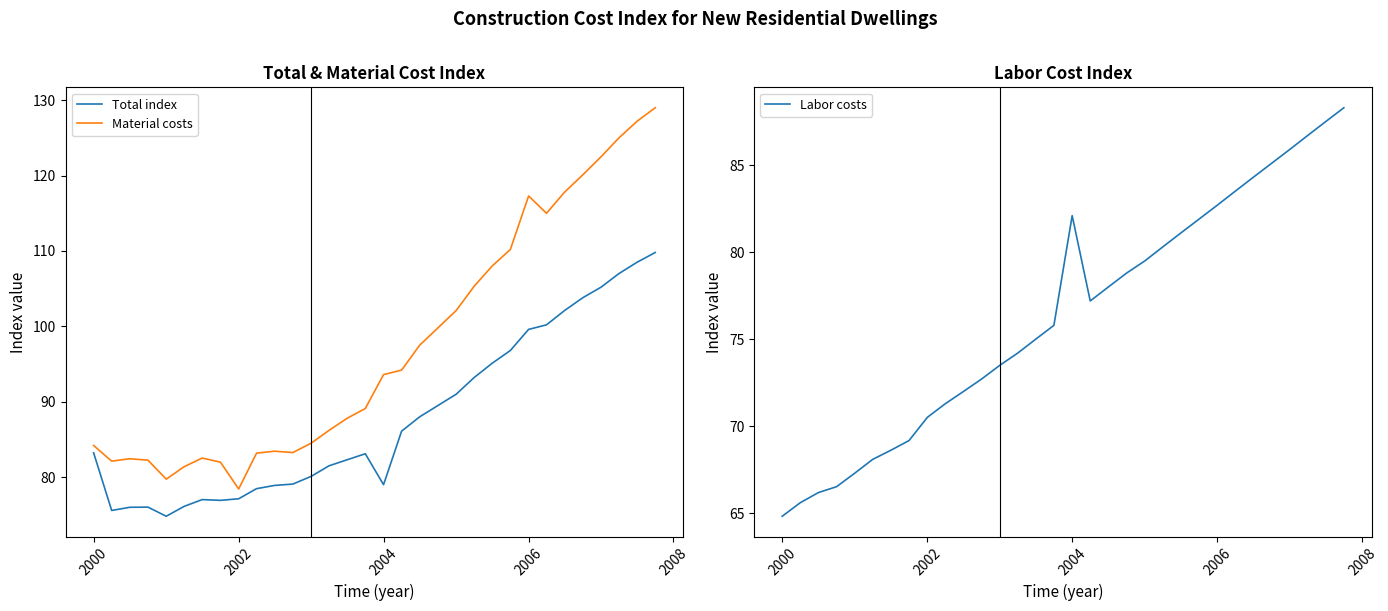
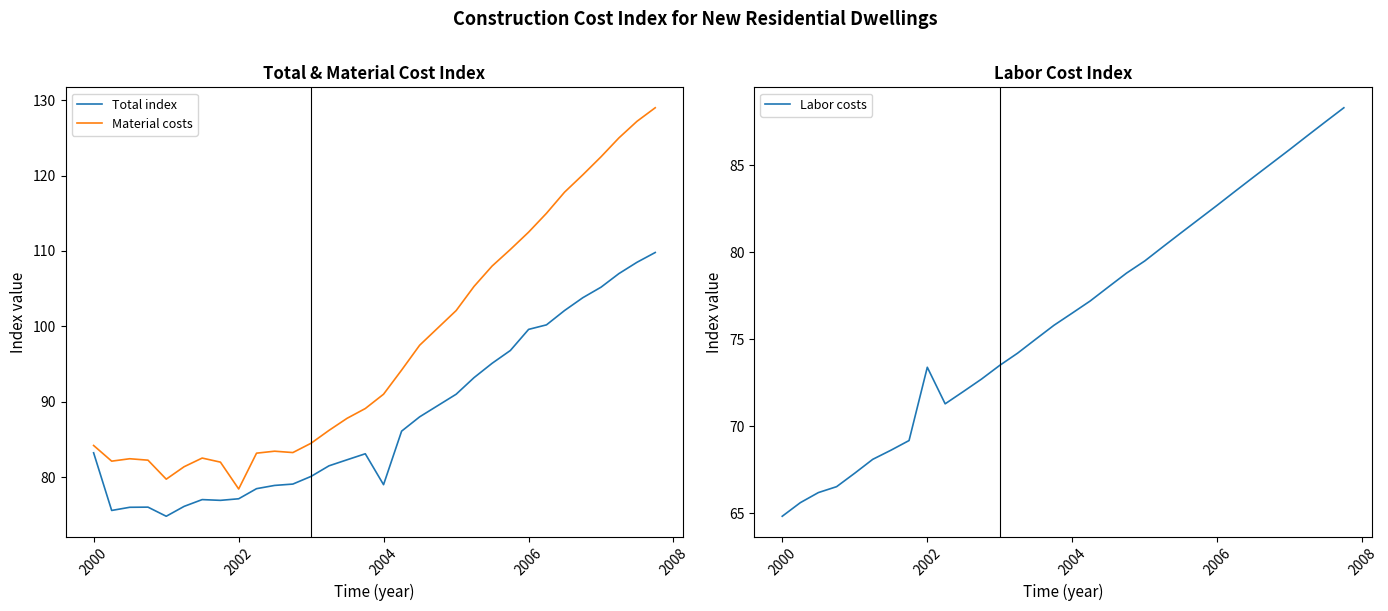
Total & Material Cost Index, Material costs, 2004: 94 -> 91
Total & Material Cost Index, Material costs, 2006: 117 -> 113
Labor Cost Index, 2002: 70.5 -> 73.4
Labor Cost Index, 2004: 82.1 -> 76.5
